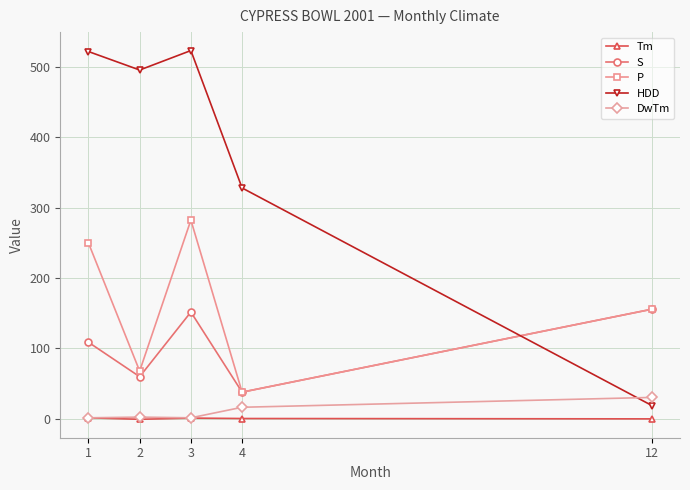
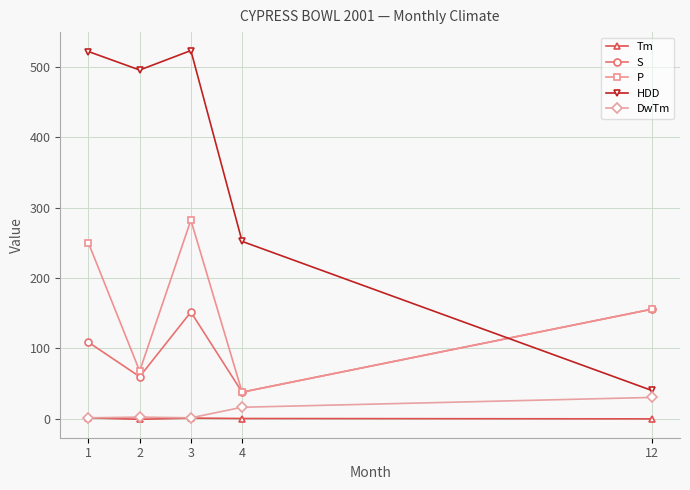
HDD, 4: 330 -> 250
HDD, 12: 20 -> 40
